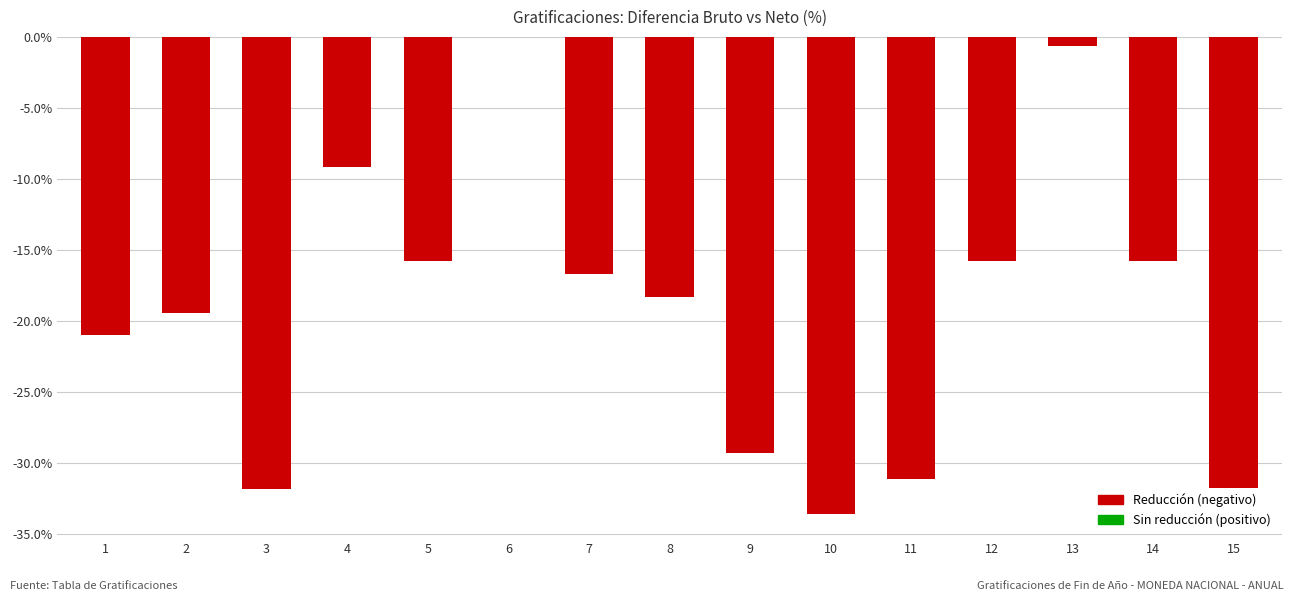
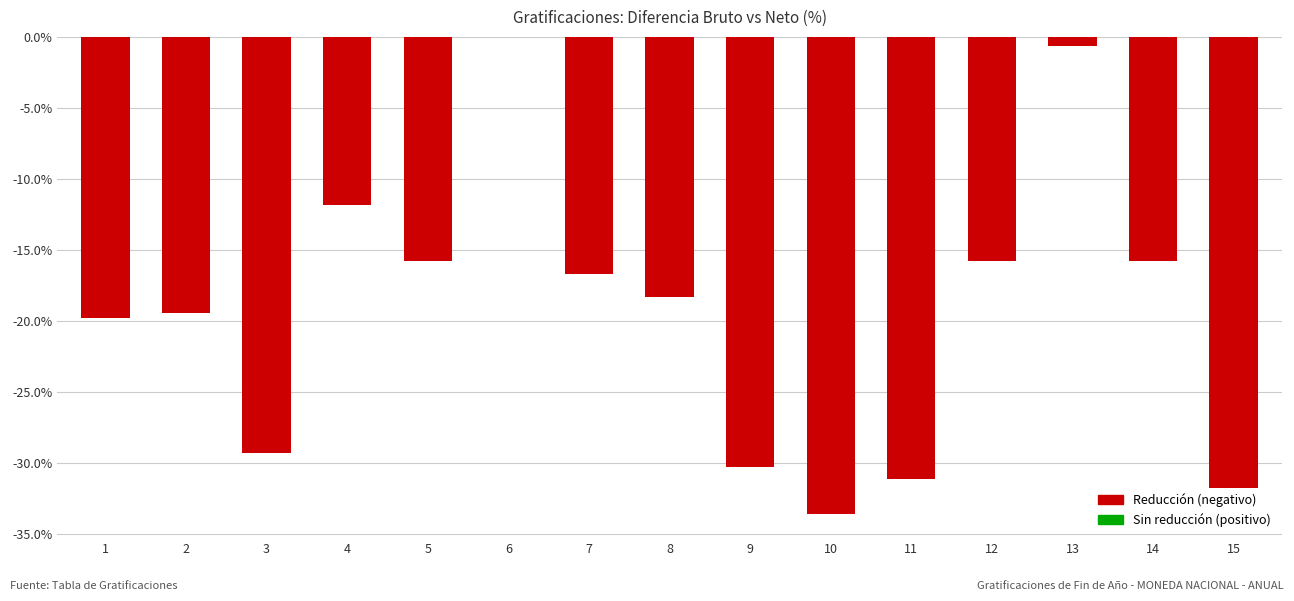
1: -21.0% -> -19.8%
3: -31.8% -> -29.3%
4: -9.2% -> -11.8%
9: -29.3% -> -30.3%
